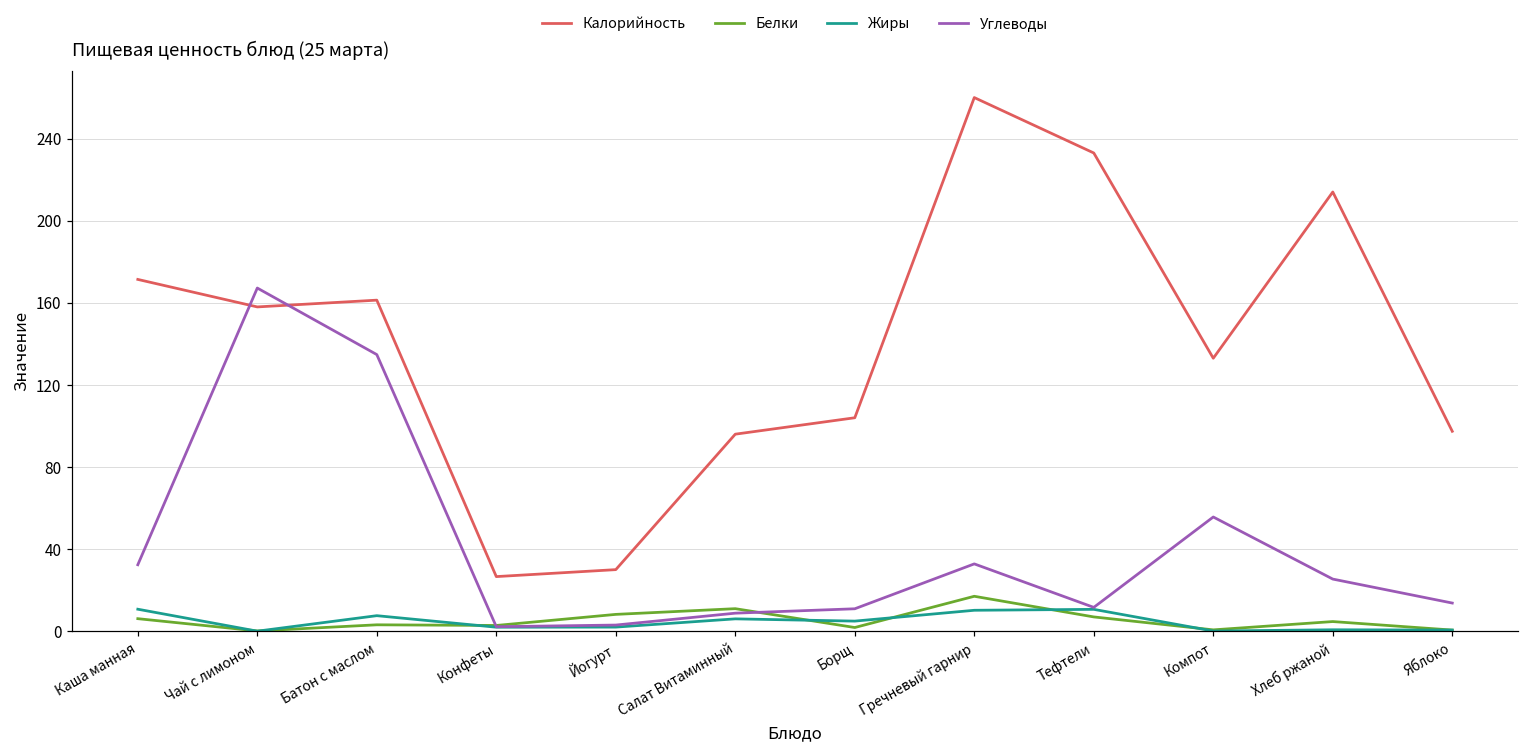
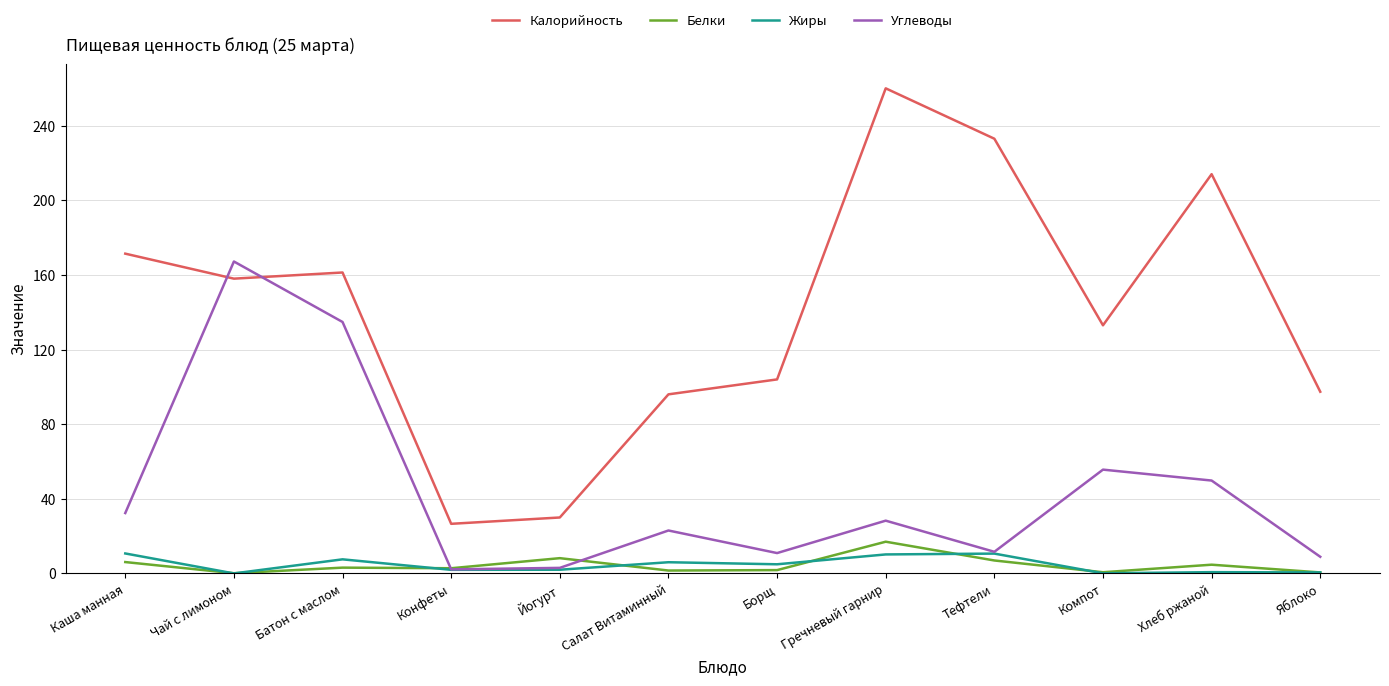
Белки, Салат Витаминный: 11 -> 2
Углеводы, Салат Витаминный: 9 -> 23
Углеводы, Гречневый гарнир: 33 -> 28
Углеводы, Хлеб ржаной: 25 -> 50
Углеводы, Яблоко: 14 -> 9
